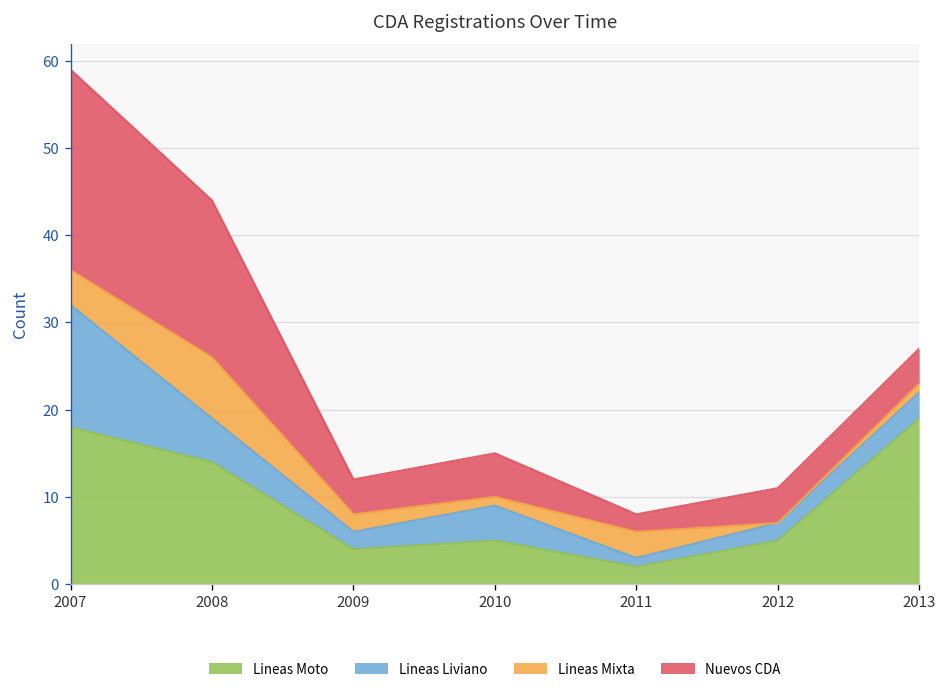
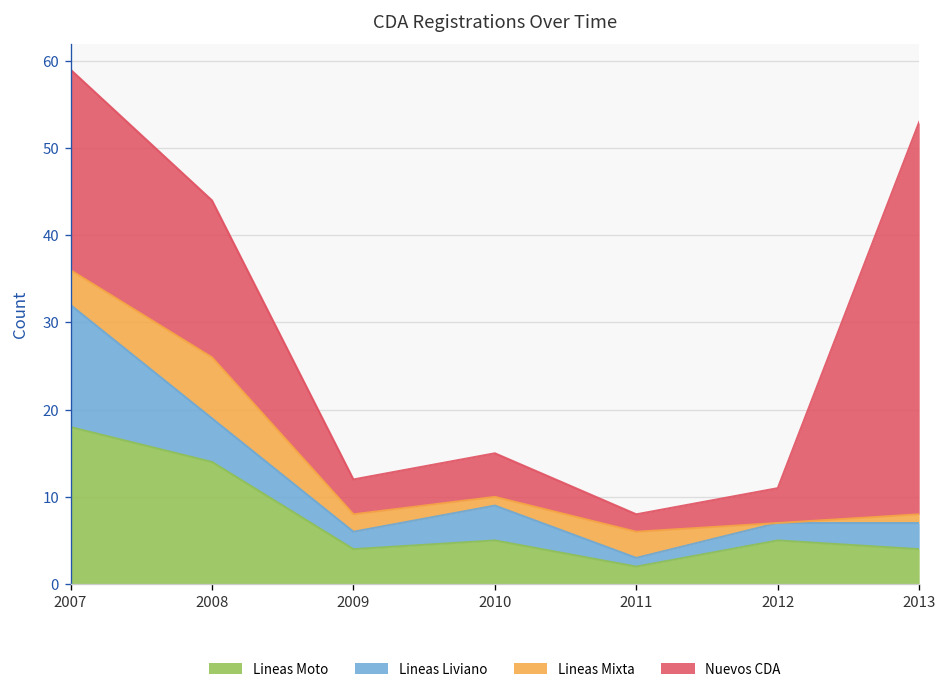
Lineas Moto, 2013: 19 -> 4
Nuevos CDA, 2013: 4 -> 45
